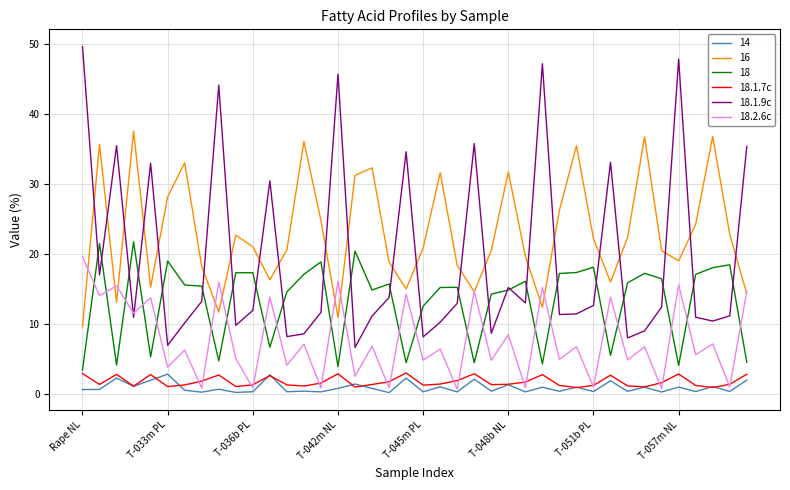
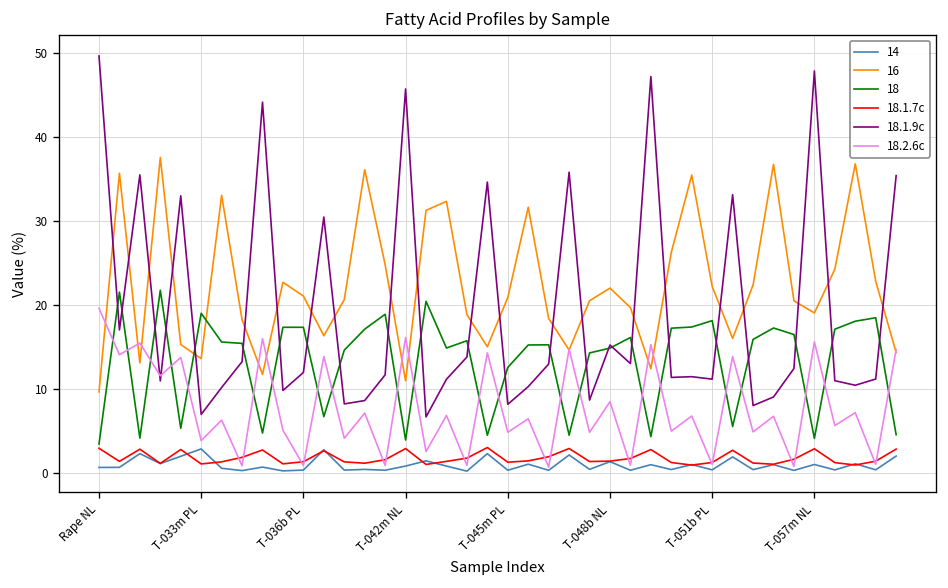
16, T-033m PL: 28 -> 14
16, T-048b NL: 32 -> 22
18.1.9c, T-051b PL: 13 -> 11
